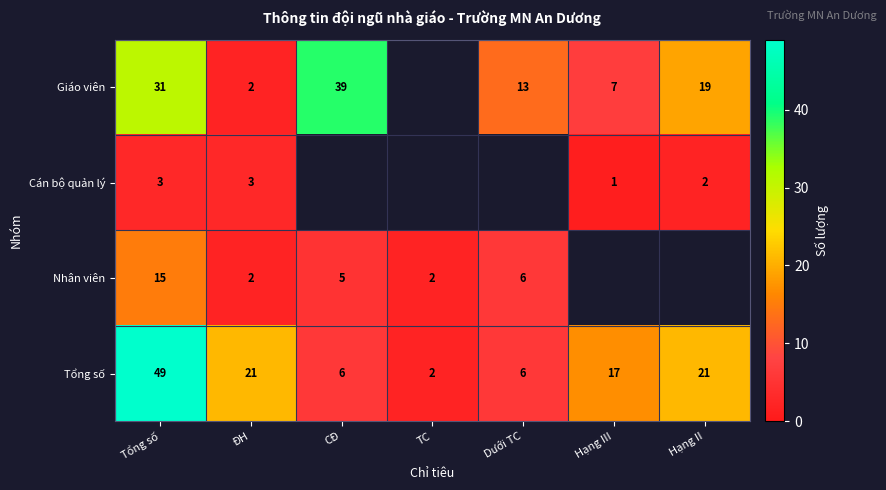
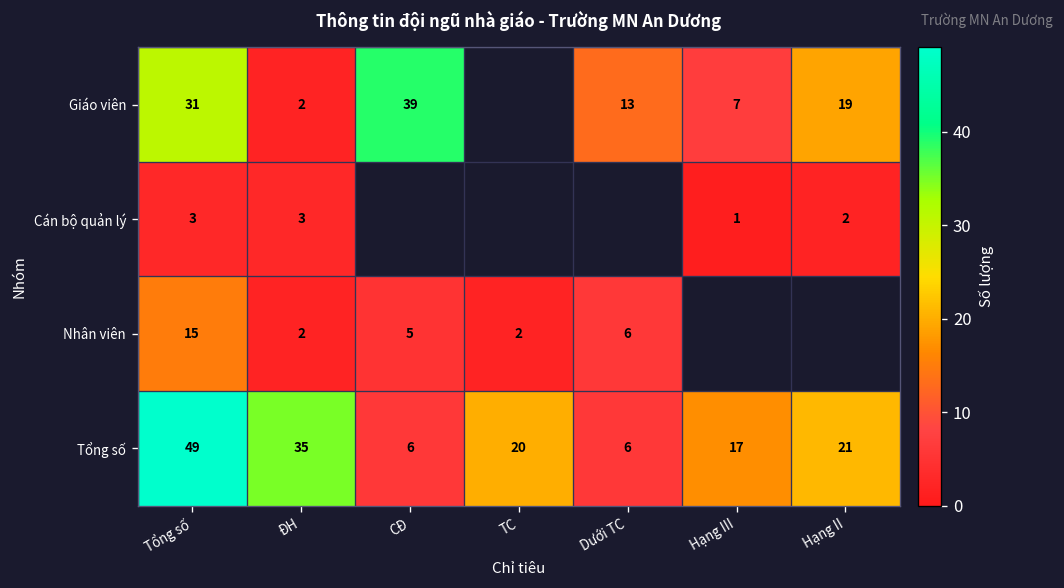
Tổng số, ĐH: 21 -> 35
Tổng số, TC: 2 -> 20
